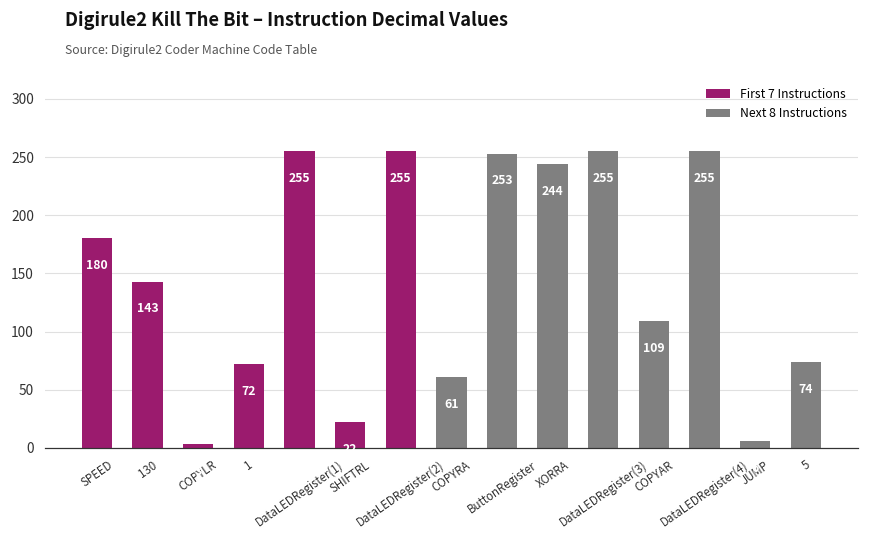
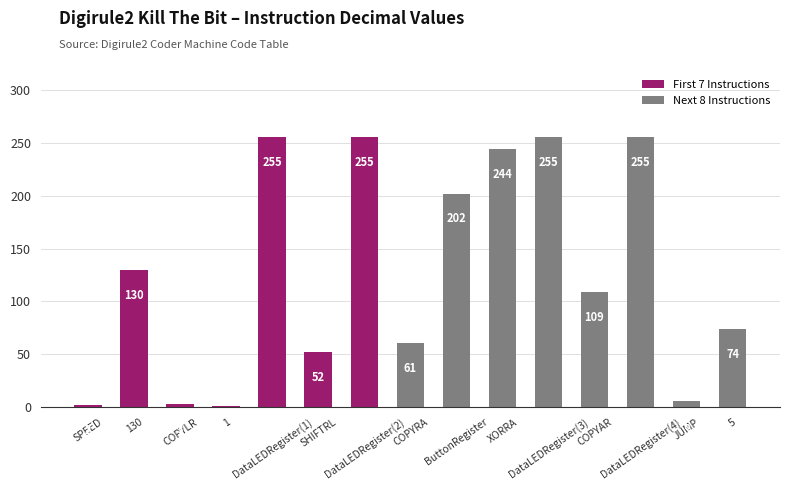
SPEED: 180 -> 2
130: 143 -> 130
1: 72 -> 1
SHIFTRL: 22 -> 52
ButtonRegister: 253 -> 202
